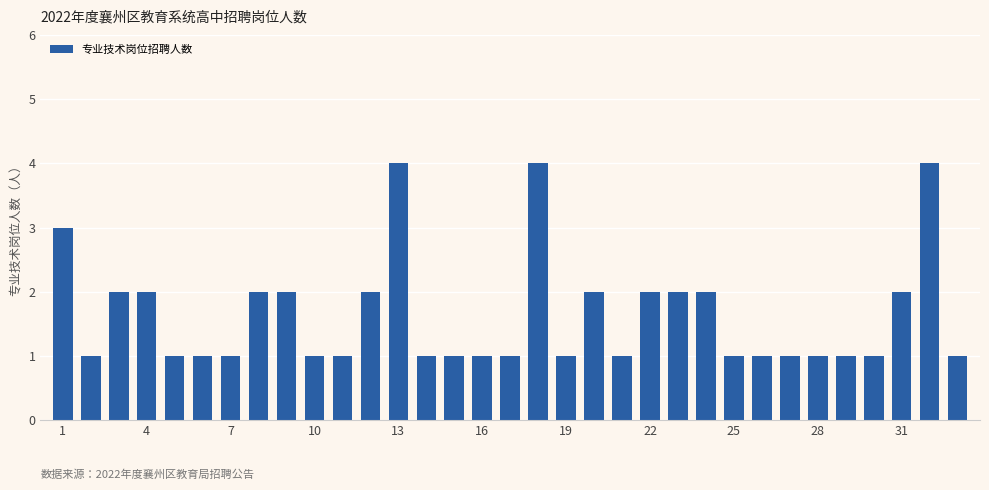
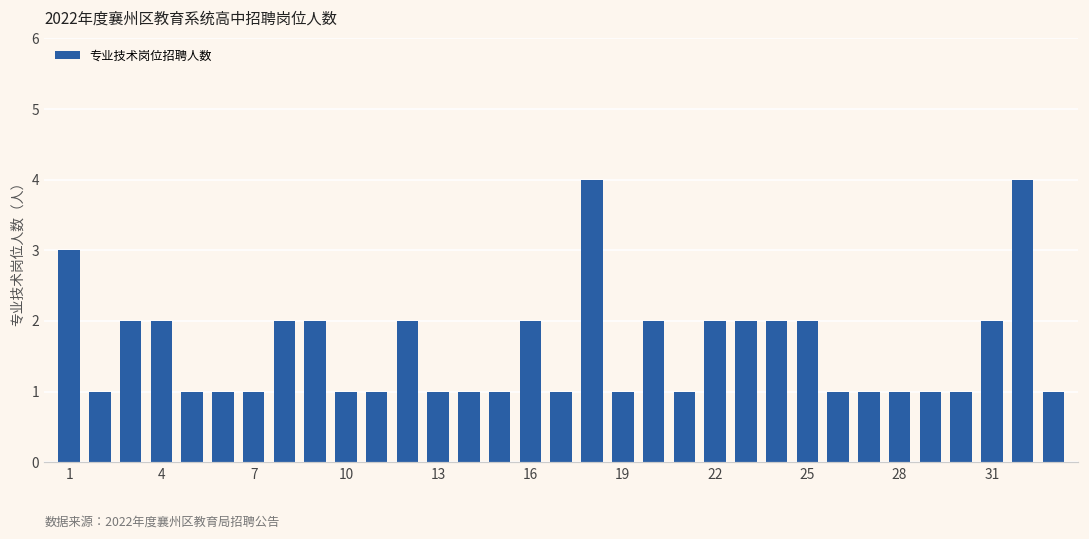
13: 4 -> 1
16: 1 -> 2
25: 1 -> 2
